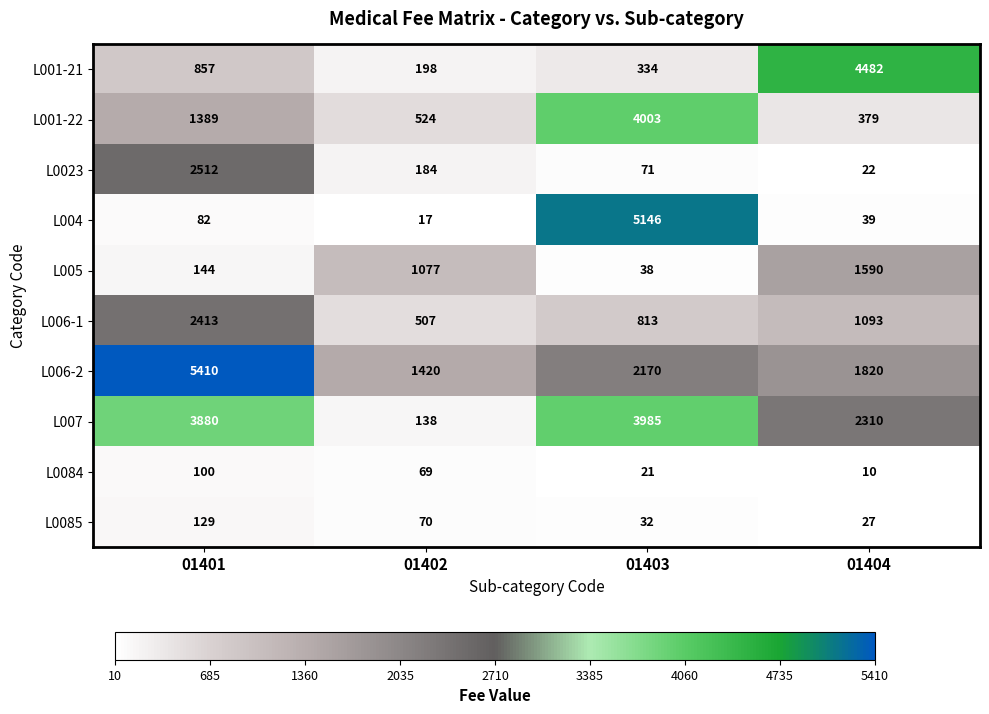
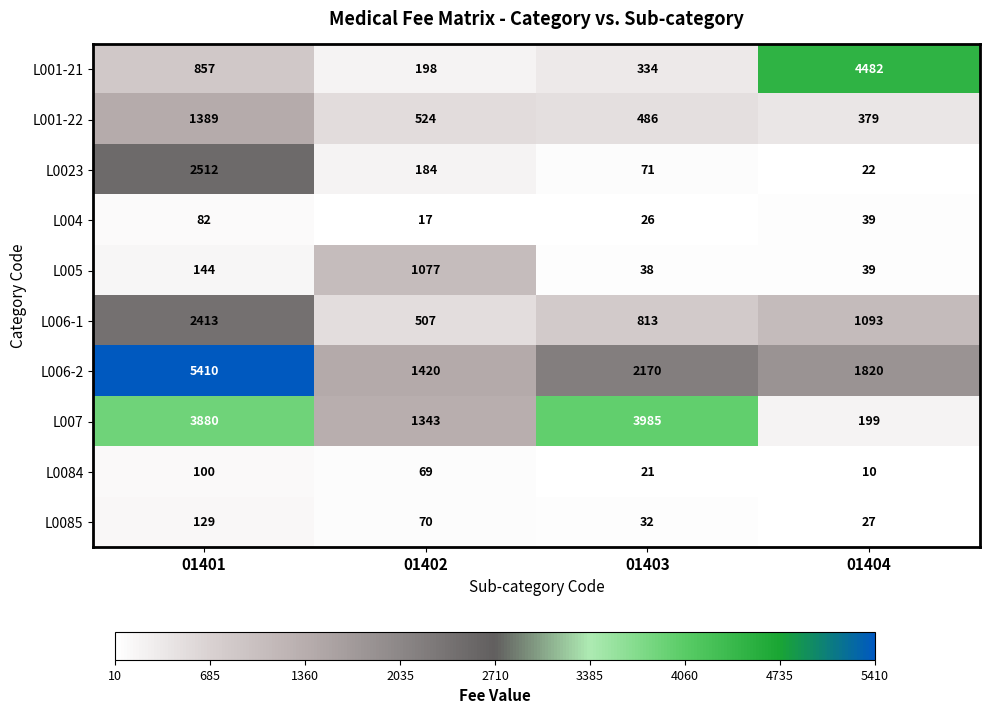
L001-22, 01403: 4003 -> 486
L004, 01403: 5146 -> 26
L005, 01404: 1590 -> 39
L007, 01402: 138 -> 1343
L007, 01404: 2310 -> 199
